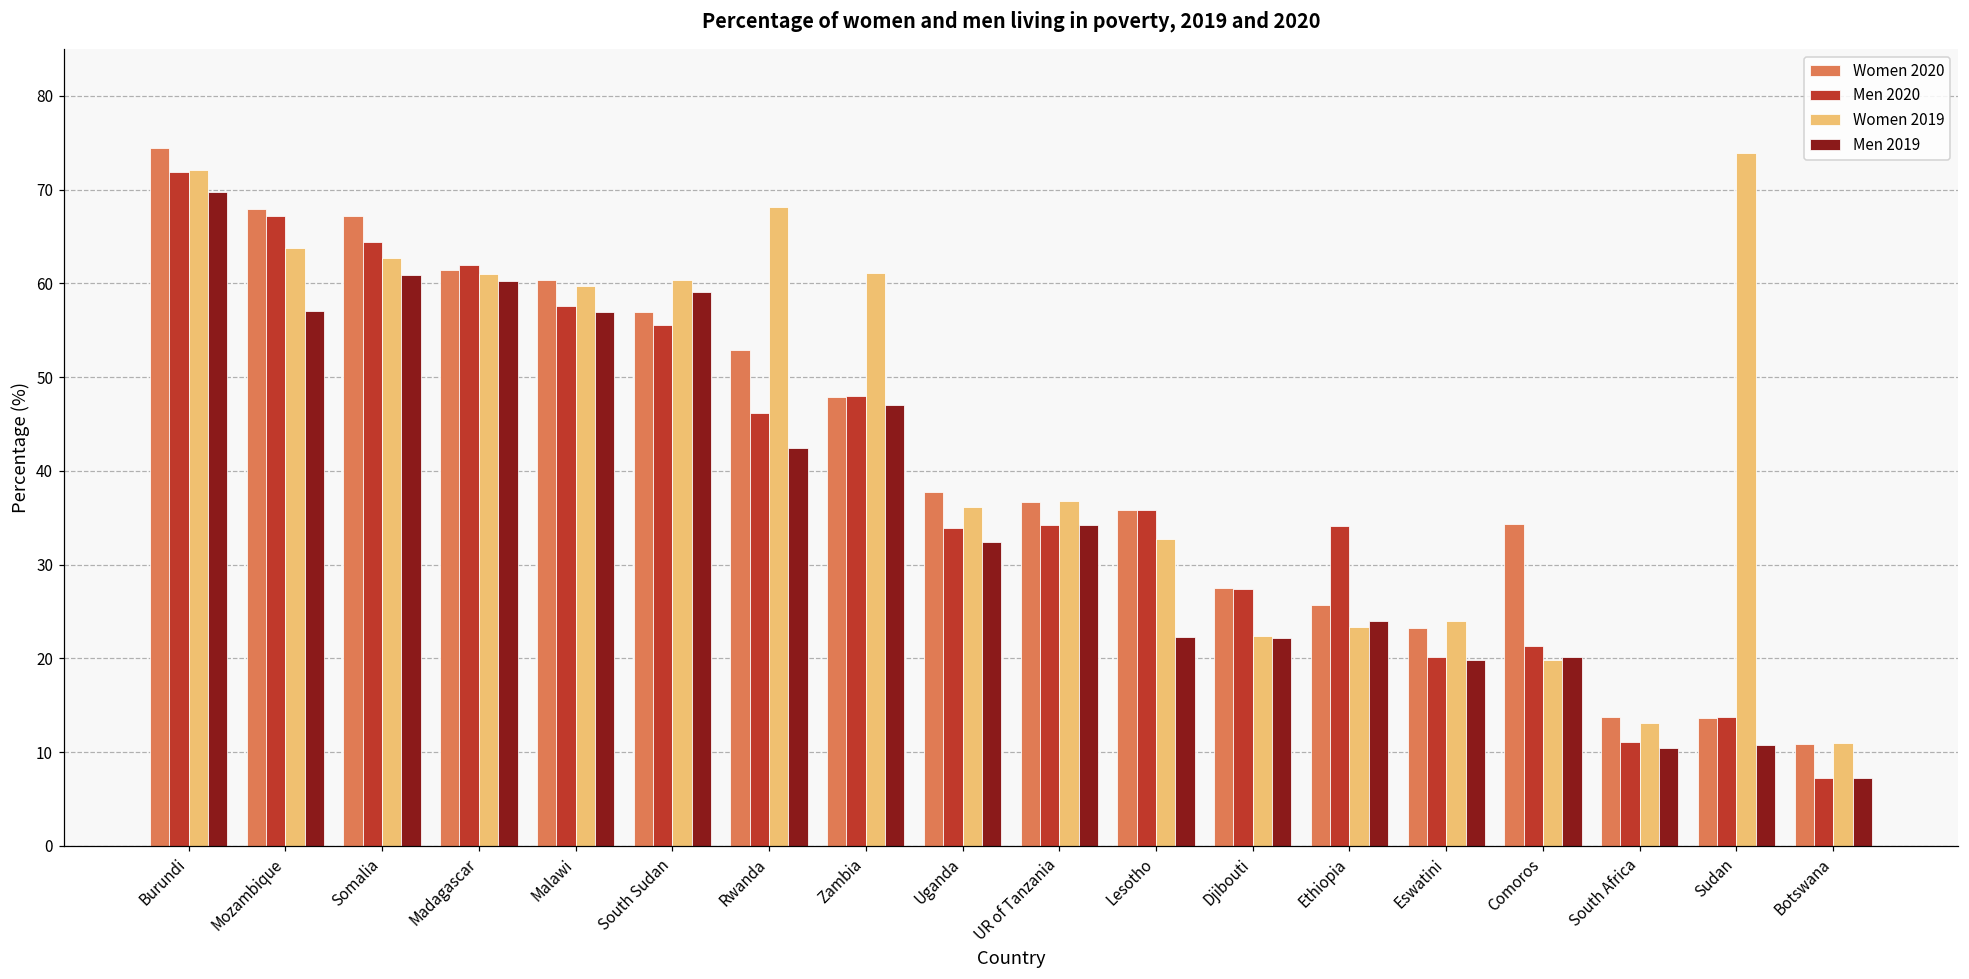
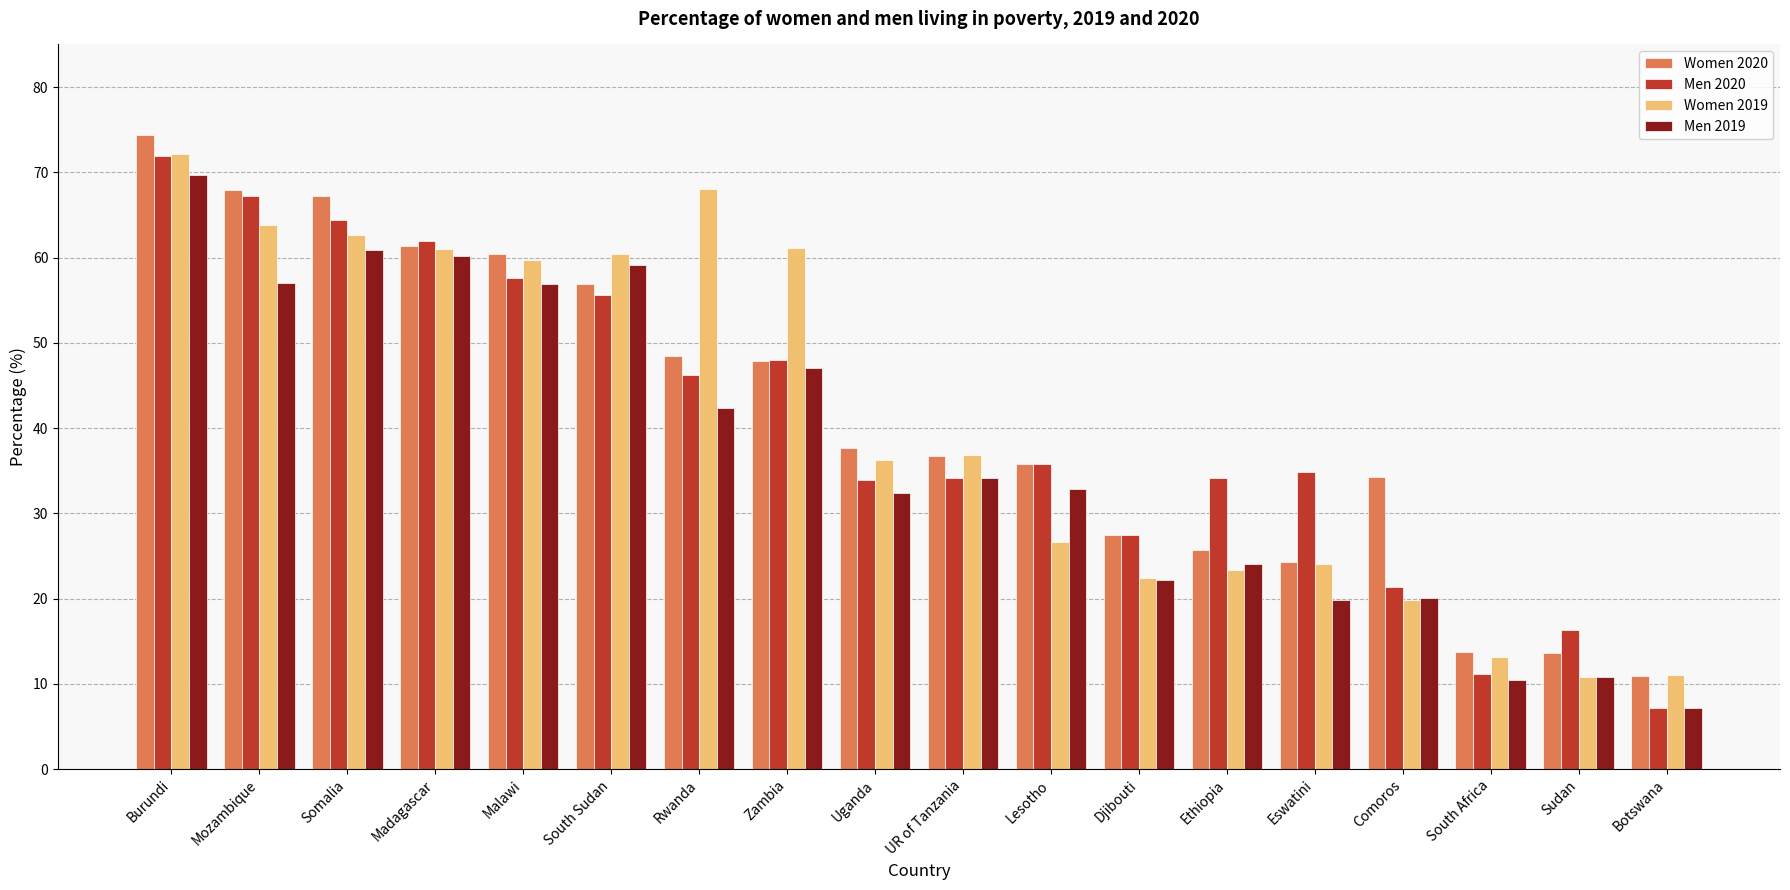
Women 2020, Rwanda: 53 -> 49
Women 2019, Lesotho: 33 -> 27
Men 2019, Lesotho: 22 -> 33
Women 2020, Eswatini: 23 -> 24
Men 2020, Eswatini: 20 -> 35
Men 2020, Sudan: 14 -> 16
Women 2019, Sudan: 74 -> 11
